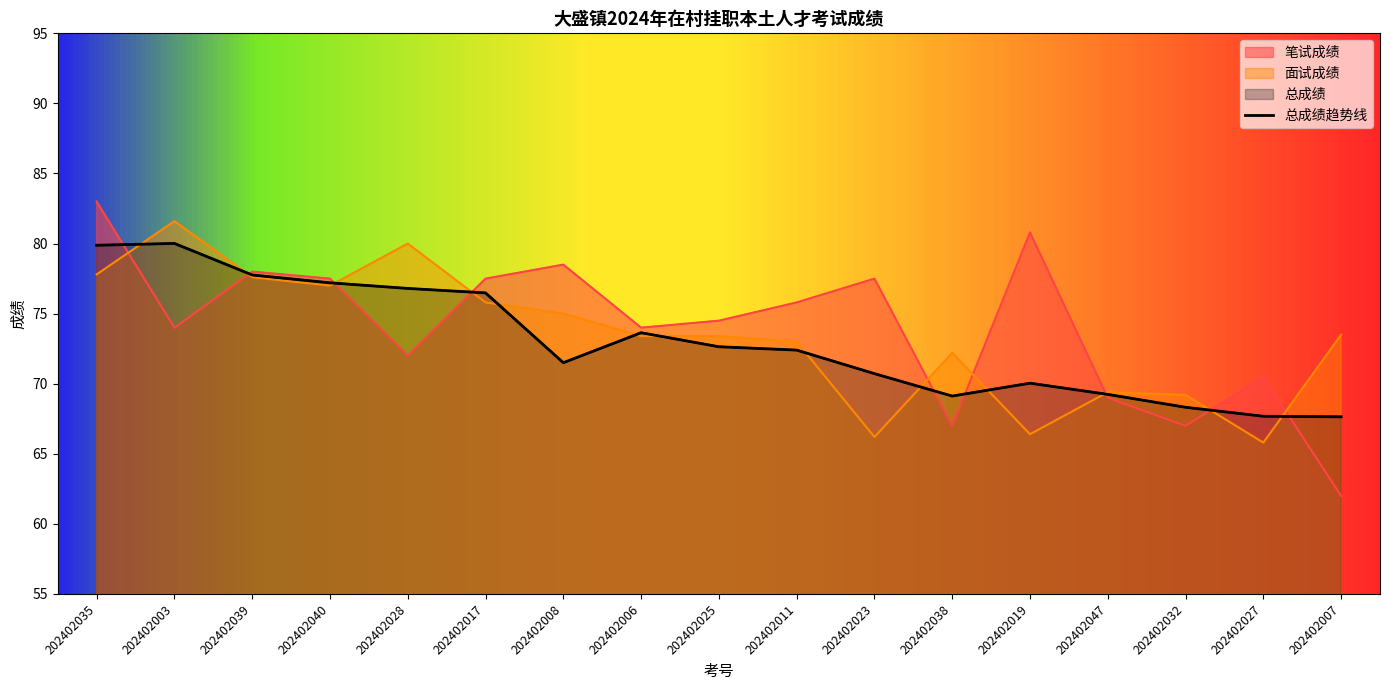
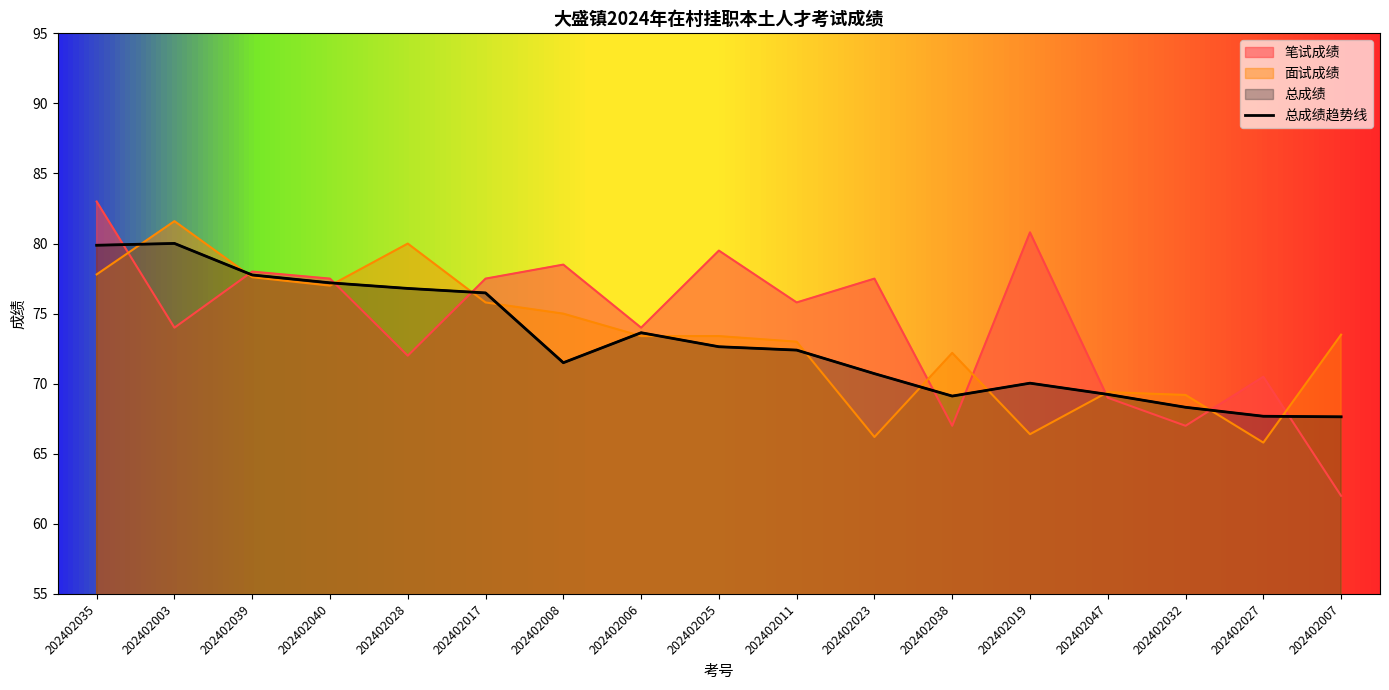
笔试成绩, 202402025: 74.5 -> 79.5
